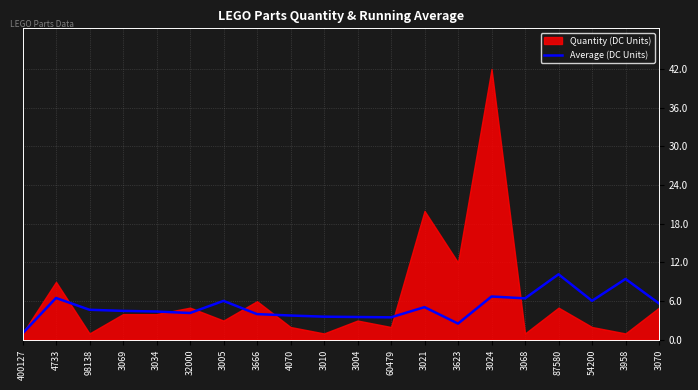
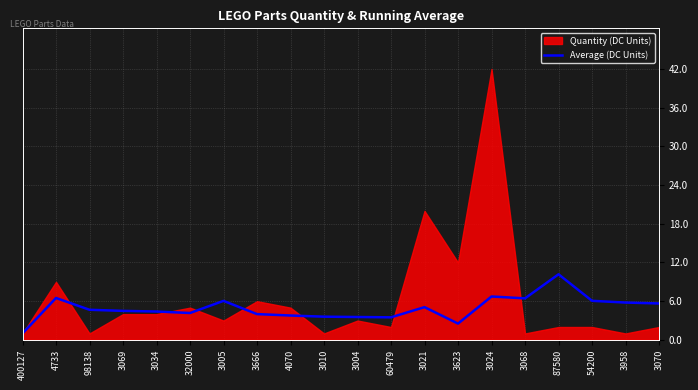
Quantity (DC Units), 4070: 2 -> 5
Quantity (DC Units), 87580: 5 -> 2
Average (DC Units), 3958: 9 -> 6
Quantity (DC Units), 3070: 5 -> 2
